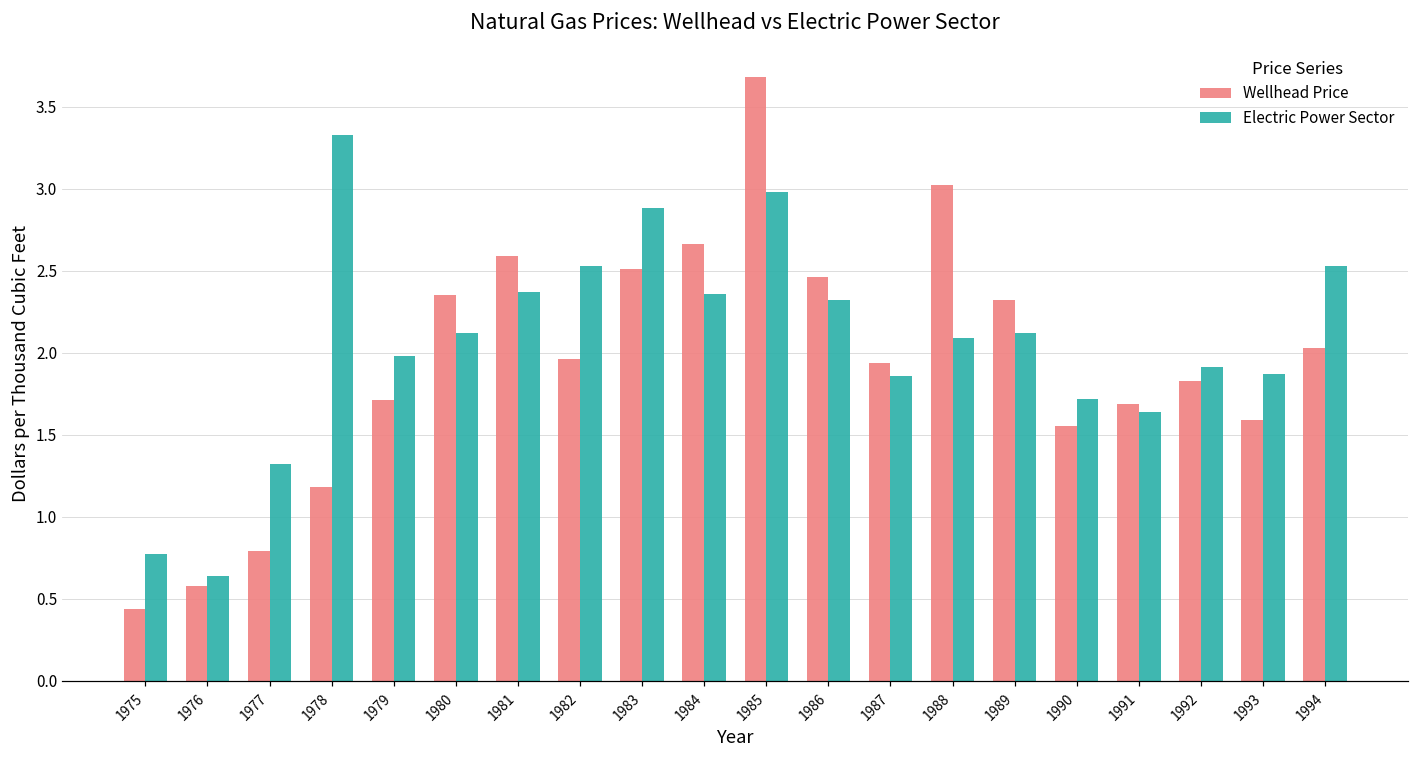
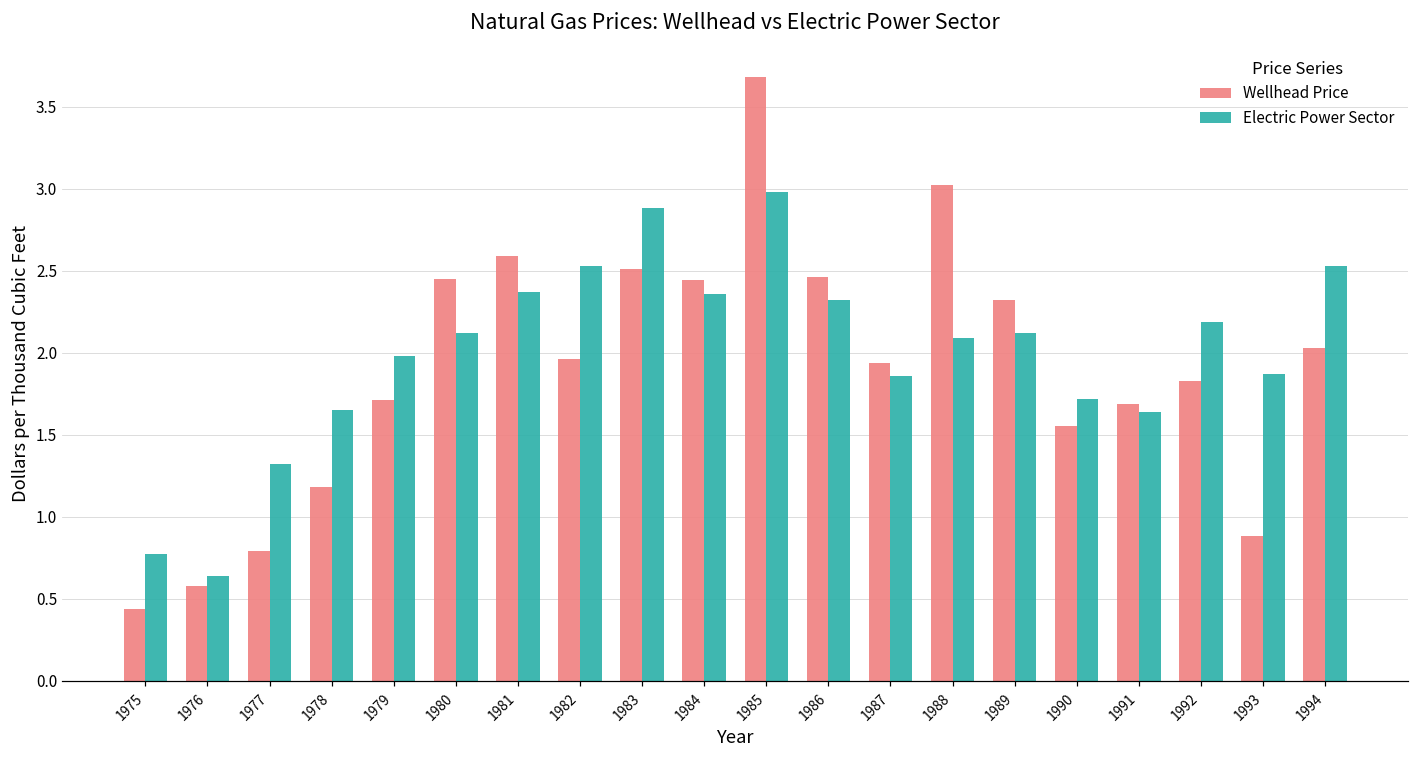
Electric Power Sector, 1978: 3.33 -> 1.65
Wellhead Price, 1980: 2.35 -> 2.45
Wellhead Price, 1984: 2.66 -> 2.44
Electric Power Sector, 1992: 1.91 -> 2.19
Wellhead Price, 1993: 1.59 -> 0.88
